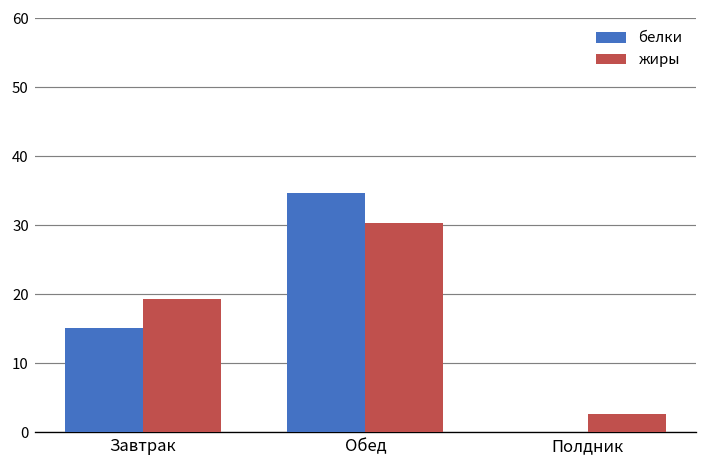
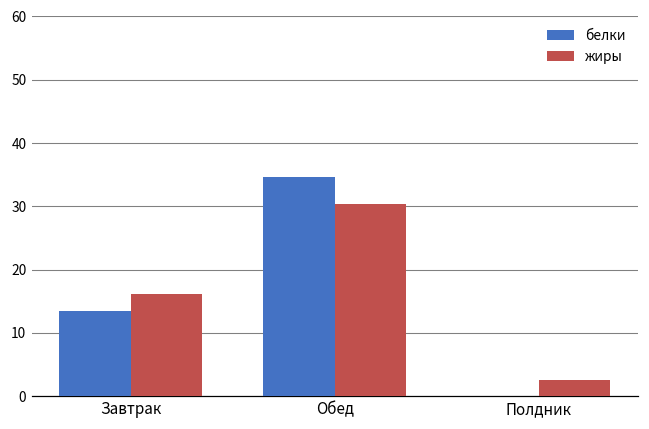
белки, Завтрак: 15 -> 14
жиры, Завтрак: 19 -> 16
